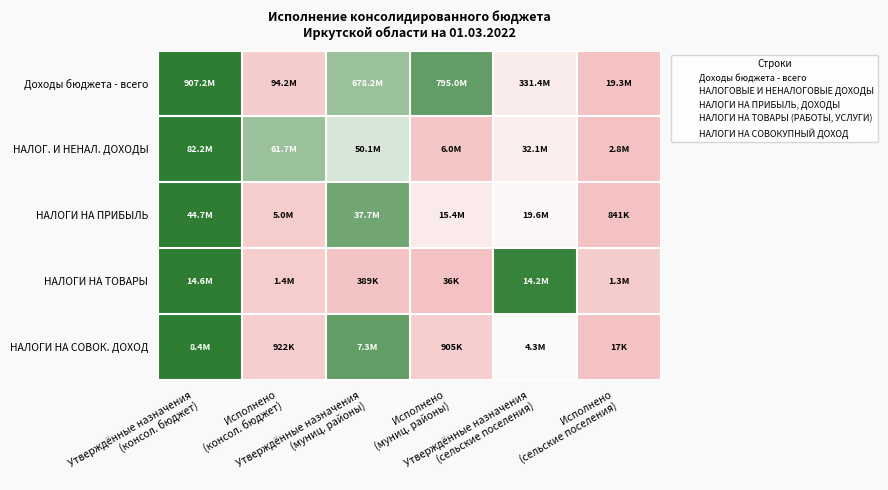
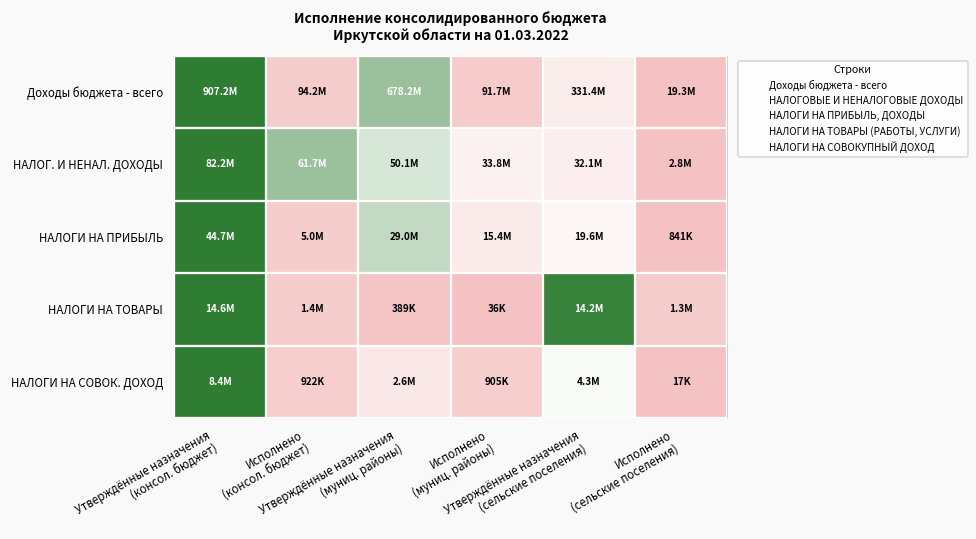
Доходы бюджета - всего, Исполнено (муниц. районы): 795.0M -> 91.7M
НАЛОГ. И НЕНАЛ. ДОХОДЫ, Исполнено (муниц. районы): 6.0M -> 33.8M
НАЛОГИ НА ПРИБЫЛЬ, Утверждённые назначения (муниц. районы): 37.7M -> 29.0M
НАЛОГИ НА СОВОК. ДОХОД, Утверждённые назначения (муниц. районы): 7.3M -> 2.6M
